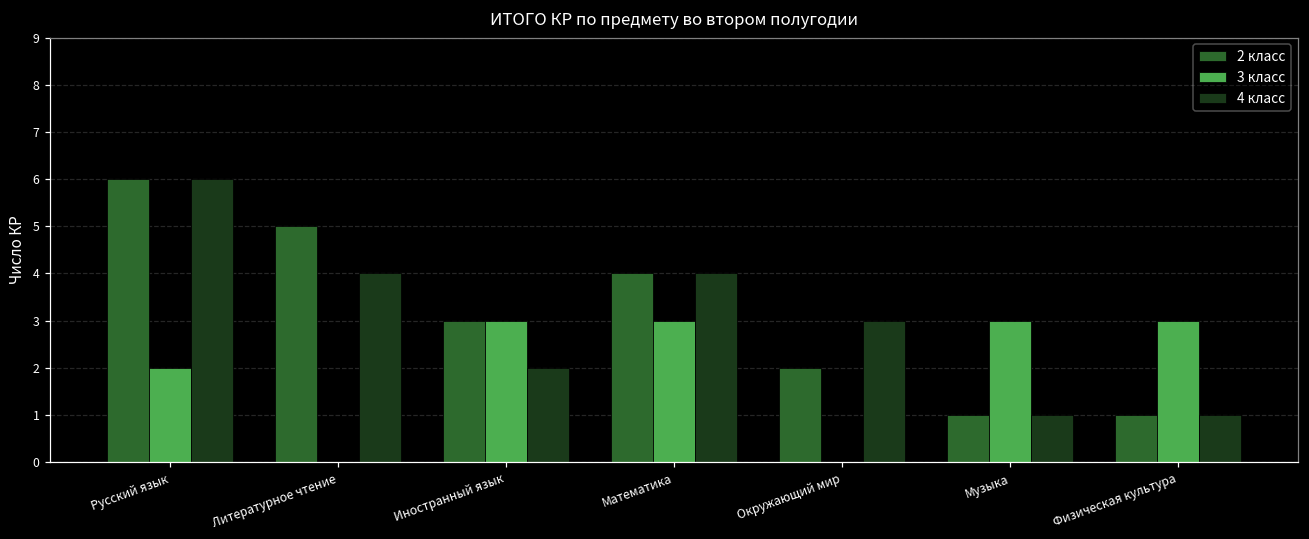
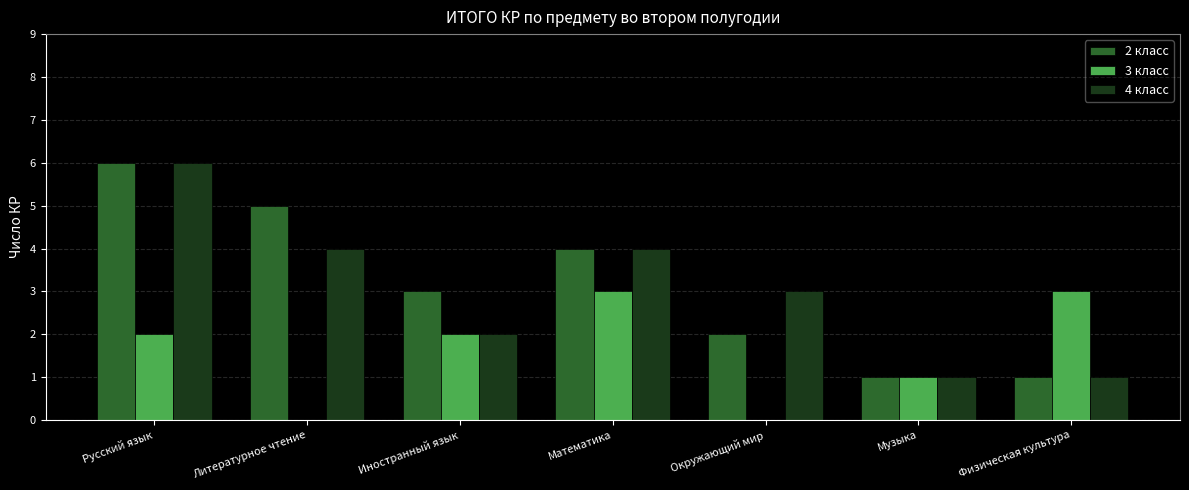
3 класс, Иностранный язык: 3 -> 2
3 класс, Музыка: 3 -> 1
